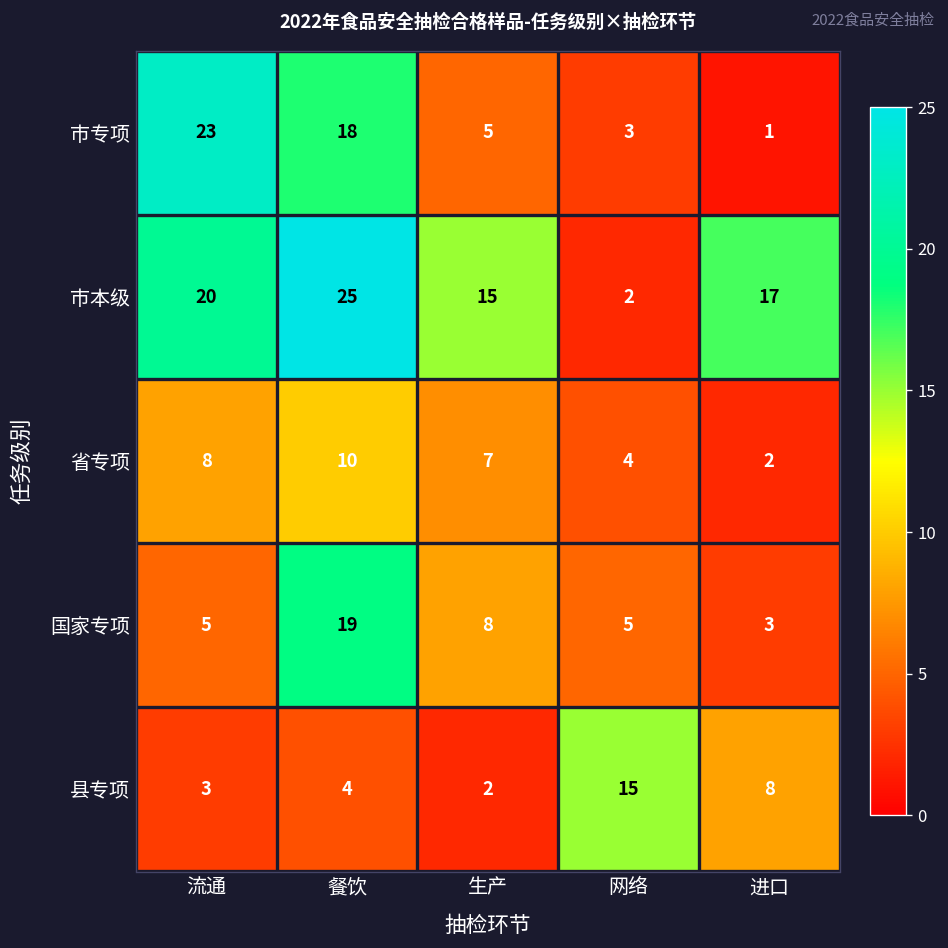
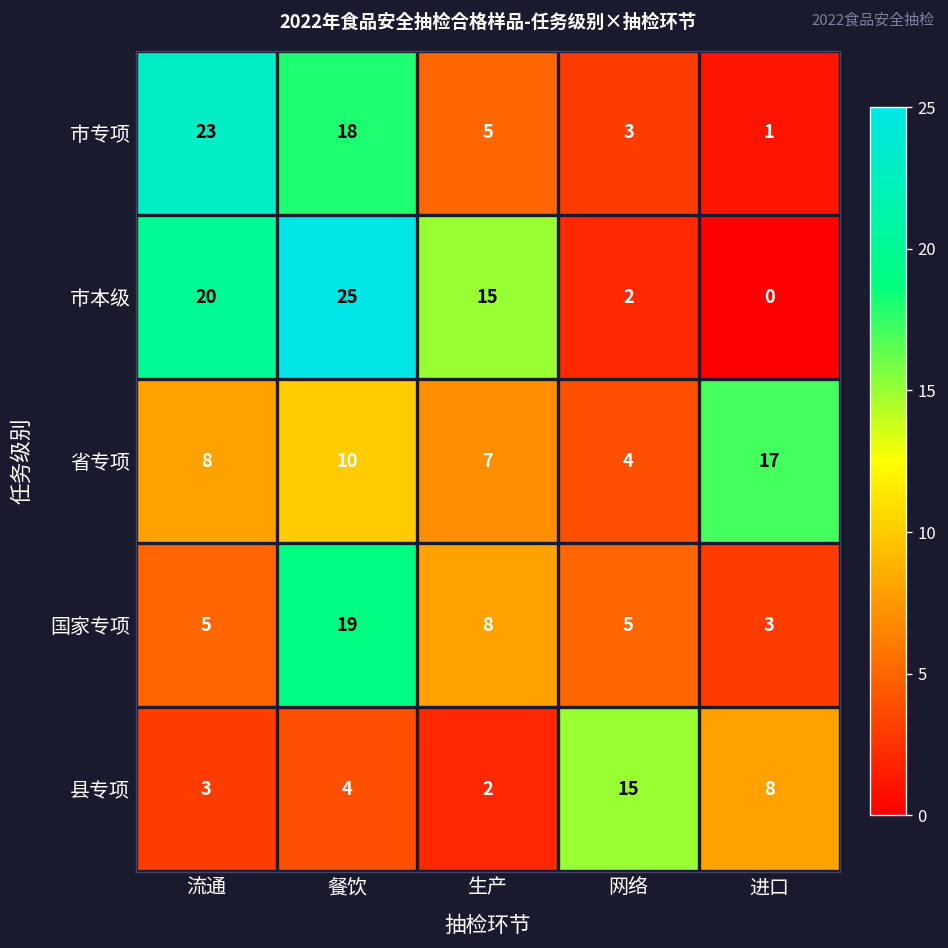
市本级, 进口: 17 -> 0
省专项, 进口: 2 -> 17
